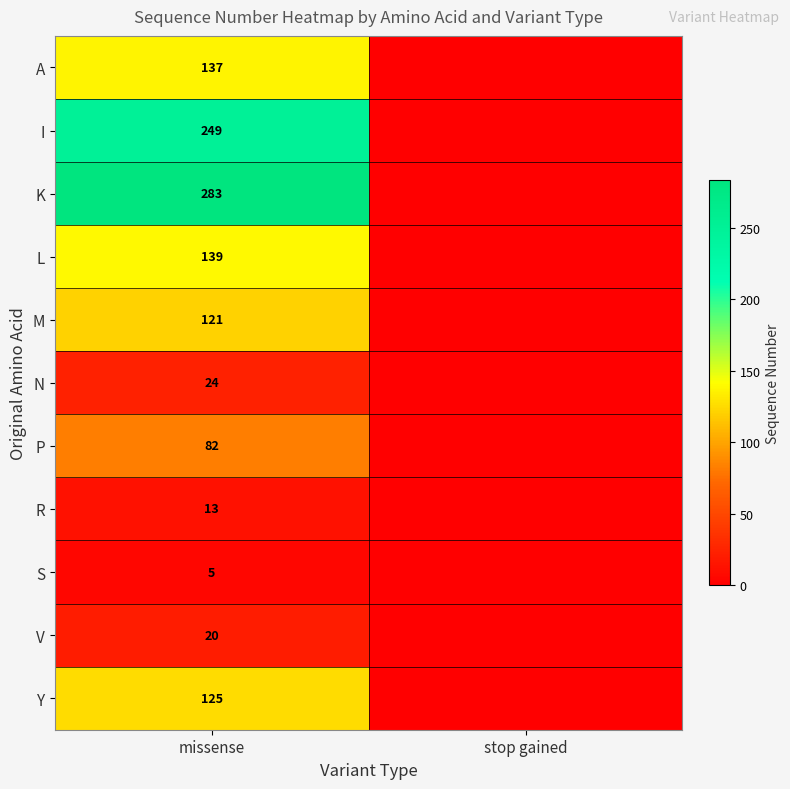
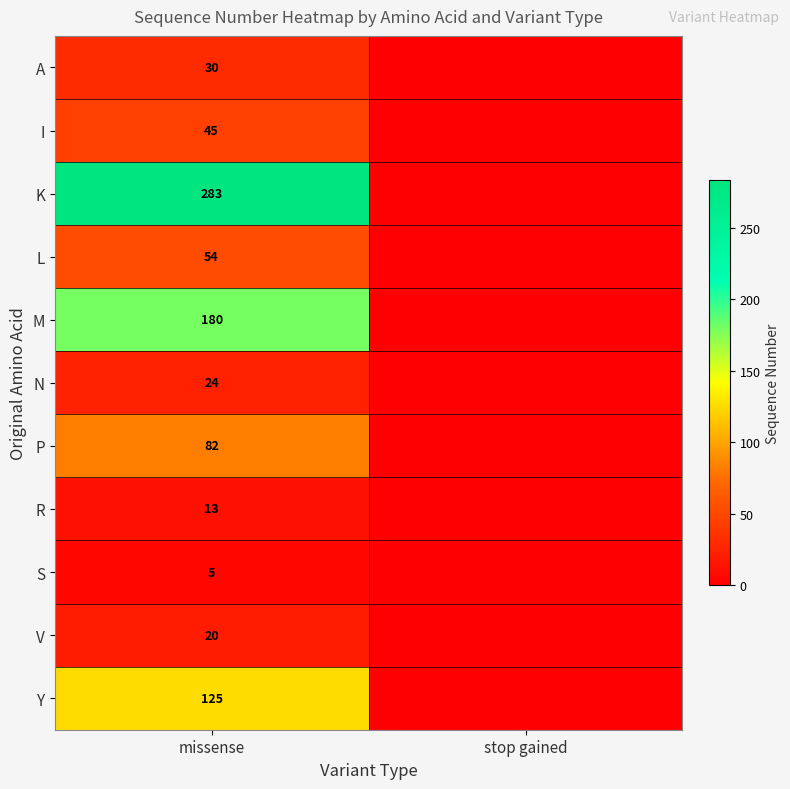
A, missense: 137 -> 30
I, missense: 249 -> 45
L, missense: 139 -> 54
M, missense: 121 -> 180
